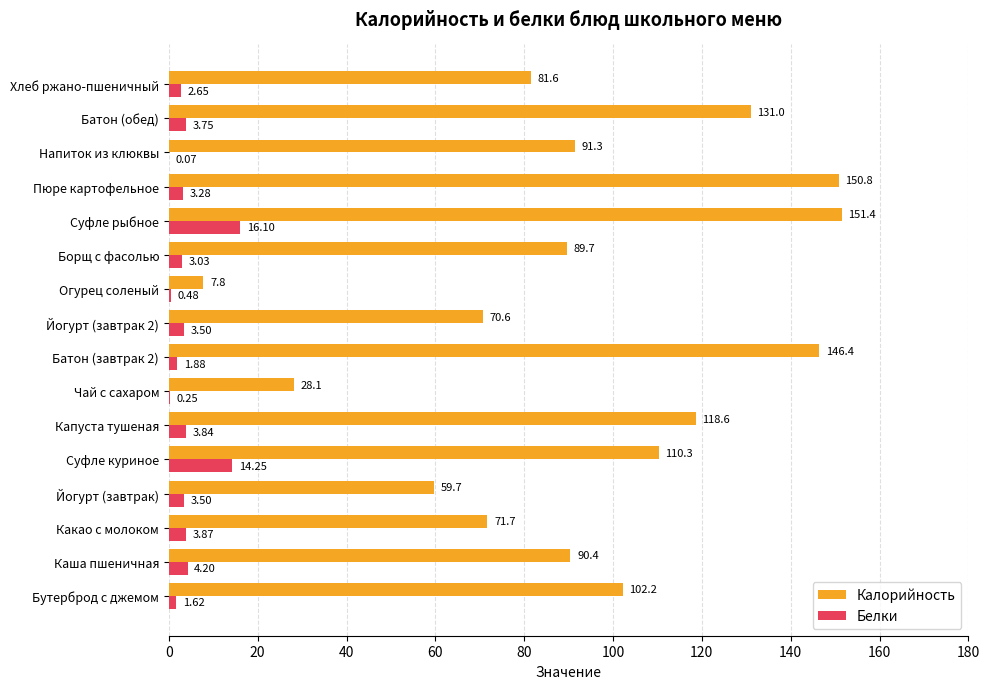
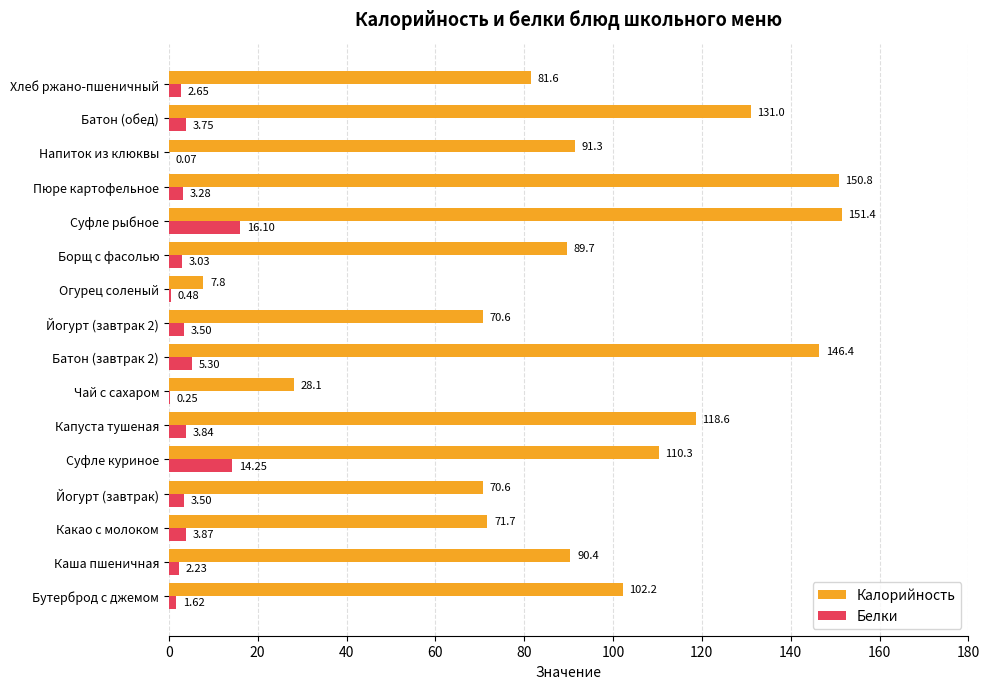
Белки, Батон (завтрак 2): 1.88 -> 5.30
Калорийность, Йогурт (завтрак): 59.7 -> 70.6
Белки, Каша пшеничная: 4.20 -> 2.23
